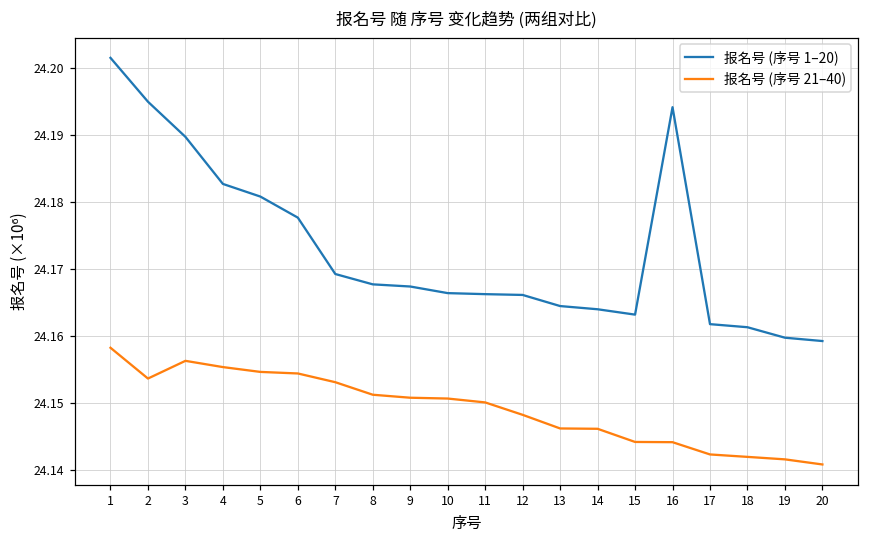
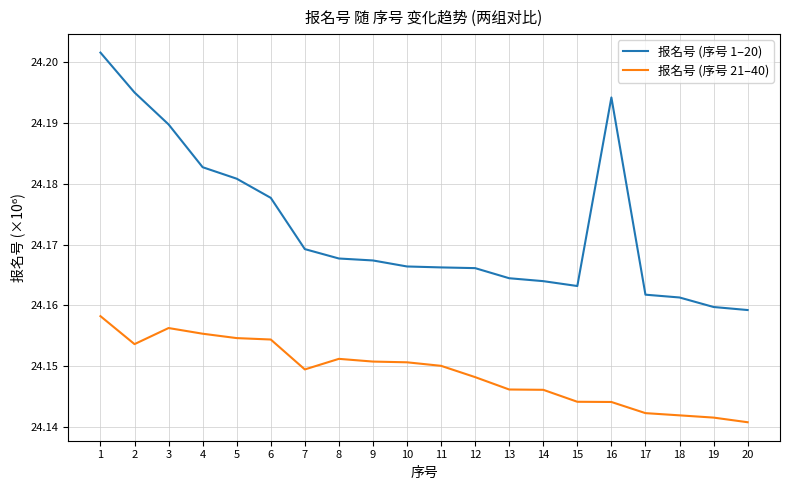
报名号 (序号 21–40), 7: 24.153 -> 24.149
